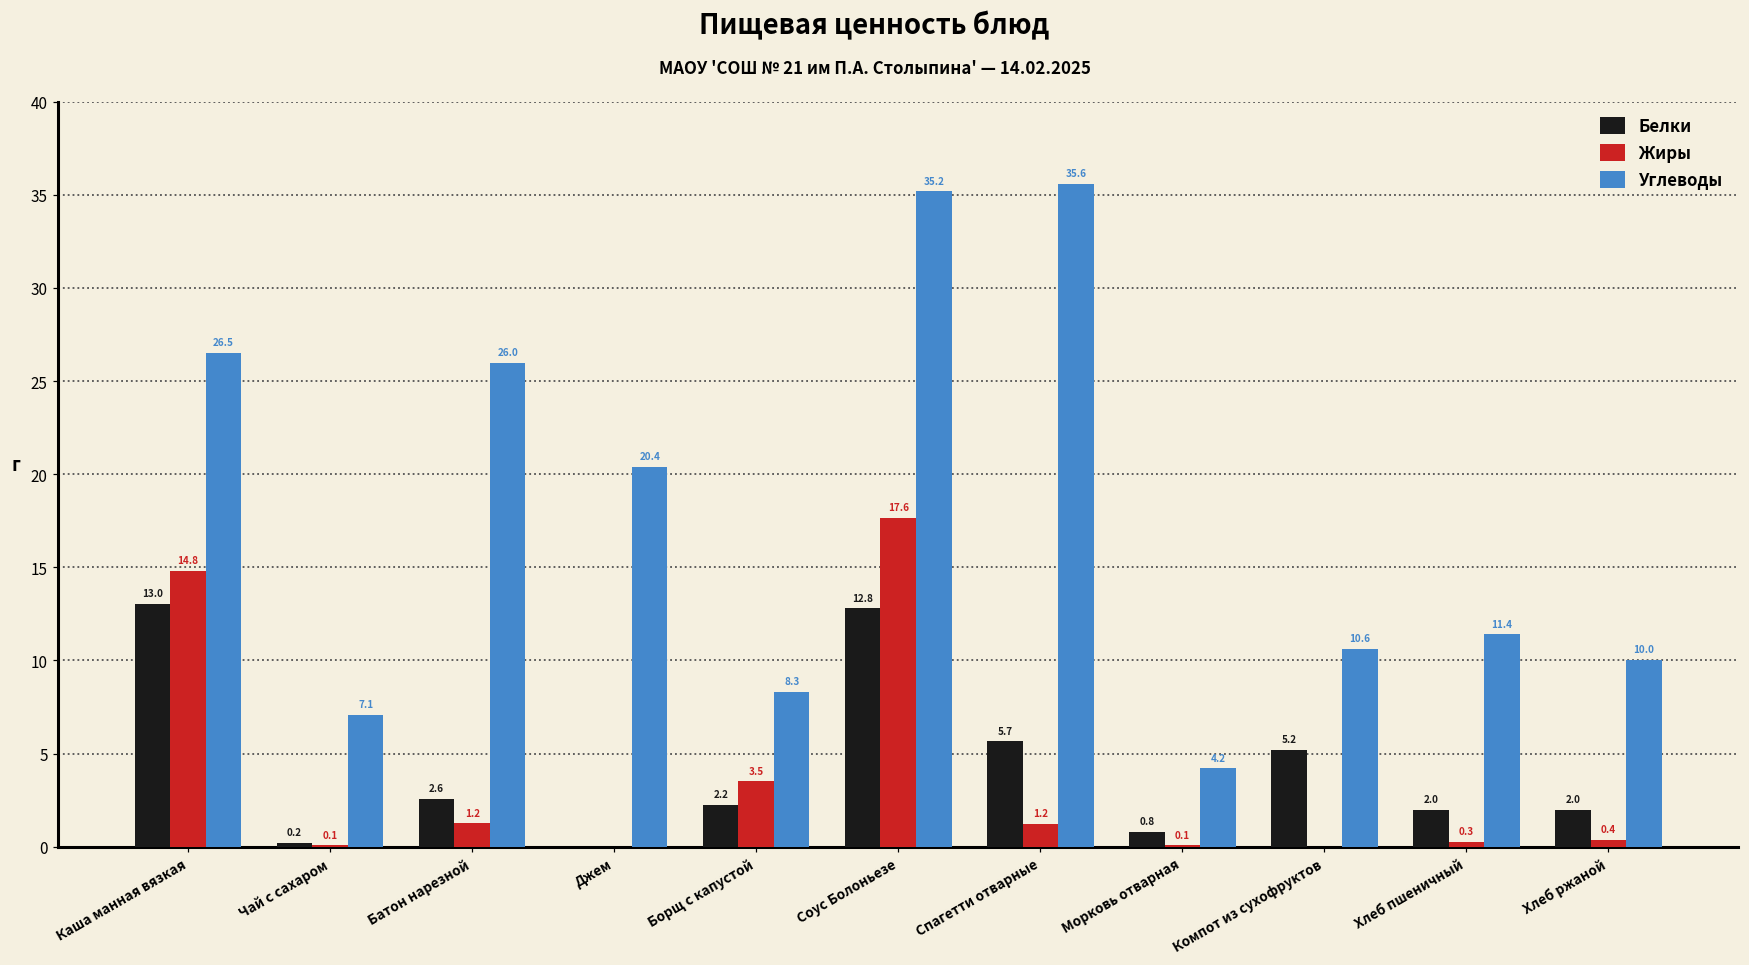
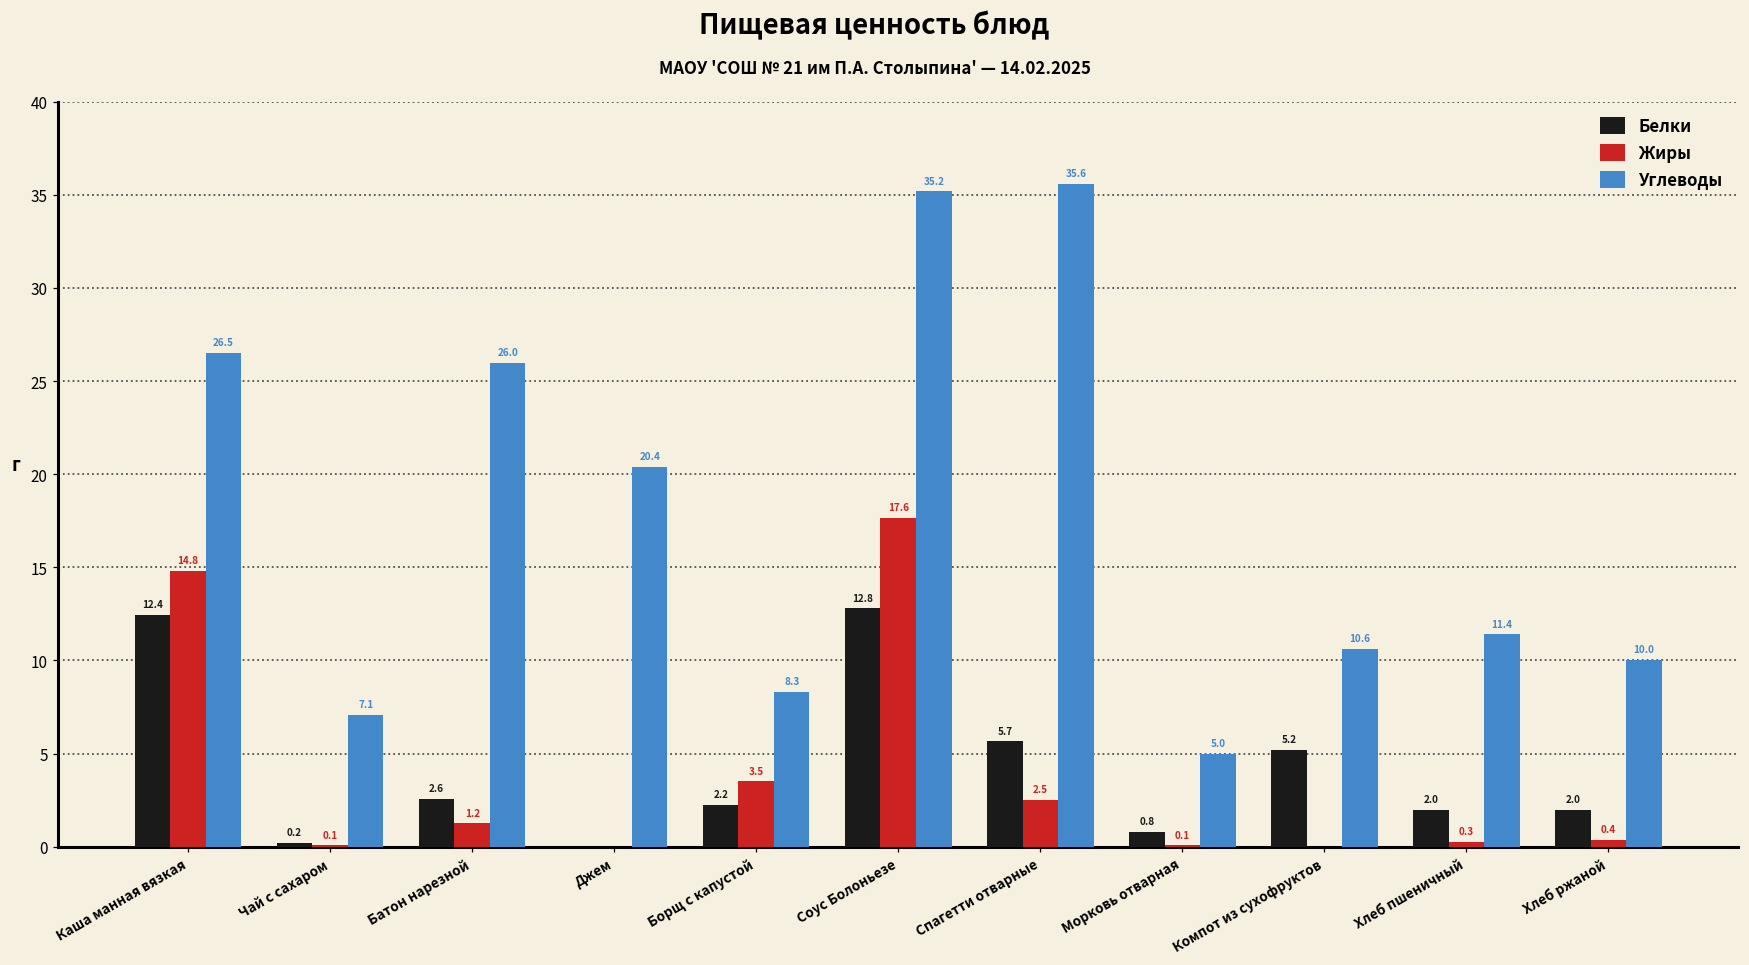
Белки, Каша манная вязкая: 13.0 -> 12.4
Жиры, Спагетти отварные: 1.2 -> 2.5
Углеводы, Морковь отварная: 4.2 -> 5.0
